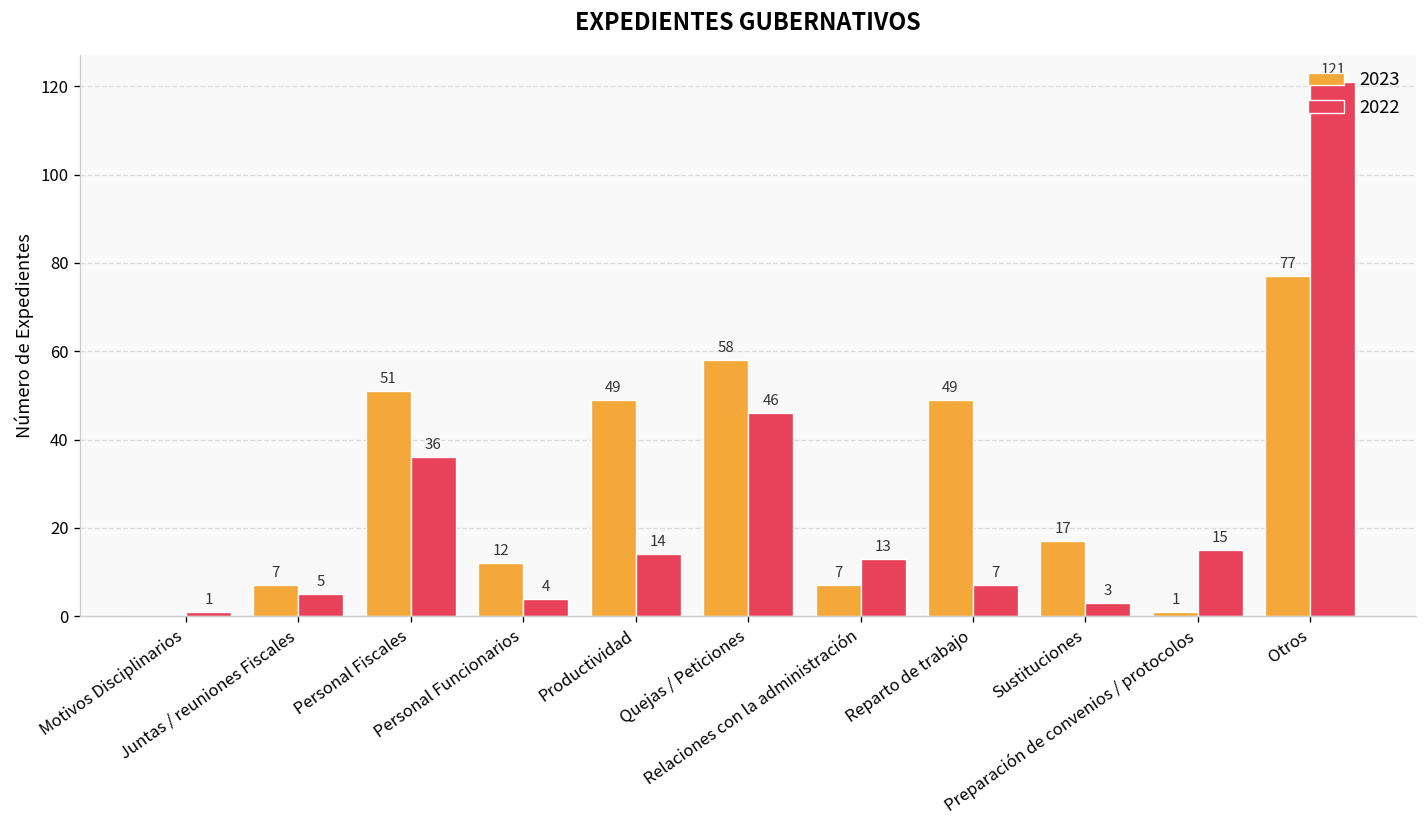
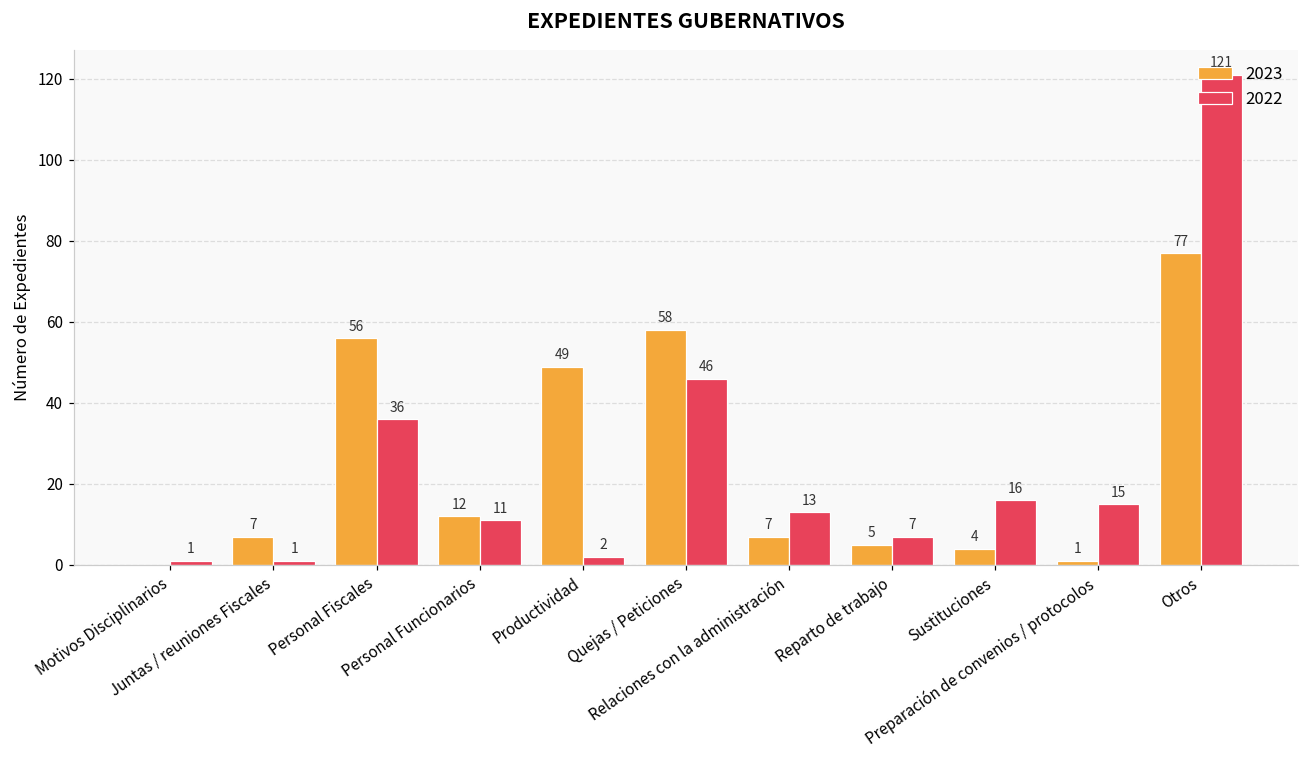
2022, Juntas / reuniones Fiscales: 5 -> 1
2023, Personal Fiscales: 51 -> 56
2022, Personal Funcionarios: 4 -> 11
2022, Productividad: 14 -> 2
2023, Reparto de trabajo: 49 -> 5
2023, Sustituciones: 17 -> 4
2022, Sustituciones: 3 -> 16
